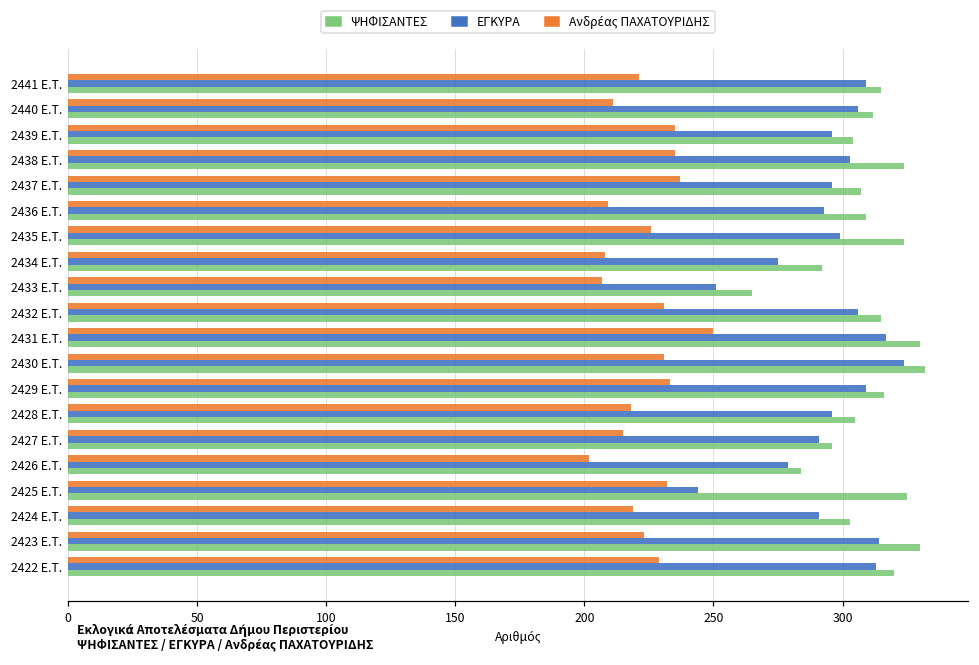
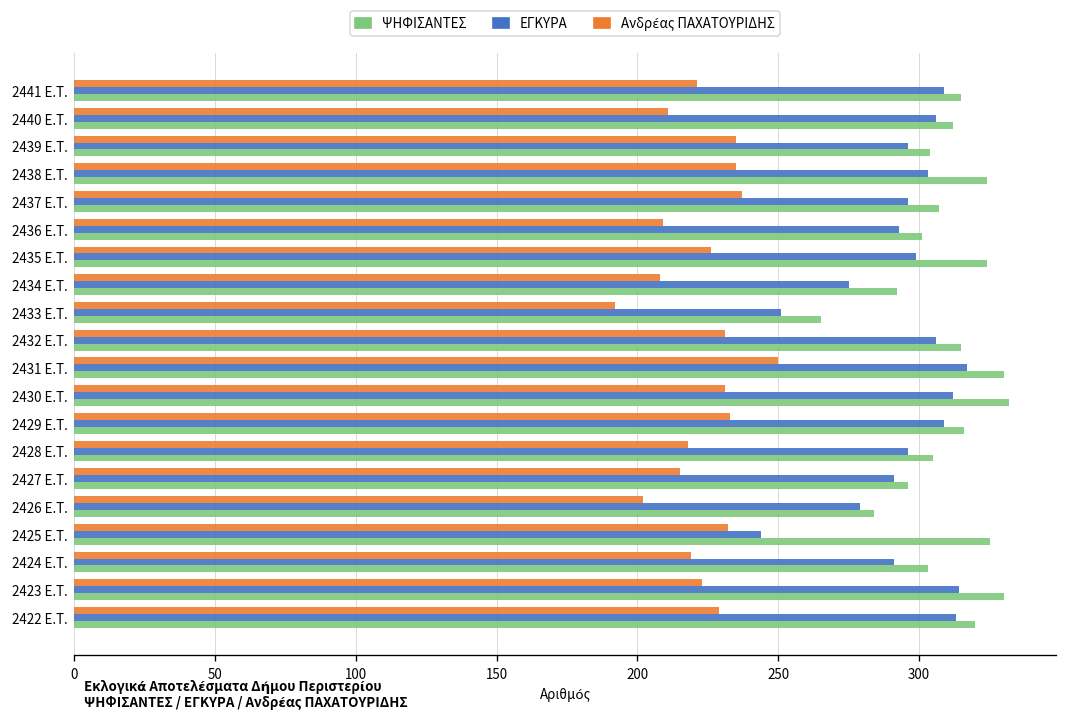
ΨΗΦΙΣΑΝΤΕΣ, 2436 E.T.: 309 -> 301
Ανδρέας ΠΑΧΑΤΟΥΡΙΔΗΣ, 2433 E.T.: 207 -> 192
ΕΓΚΥΡΑ, 2430 E.T.: 324 -> 312
